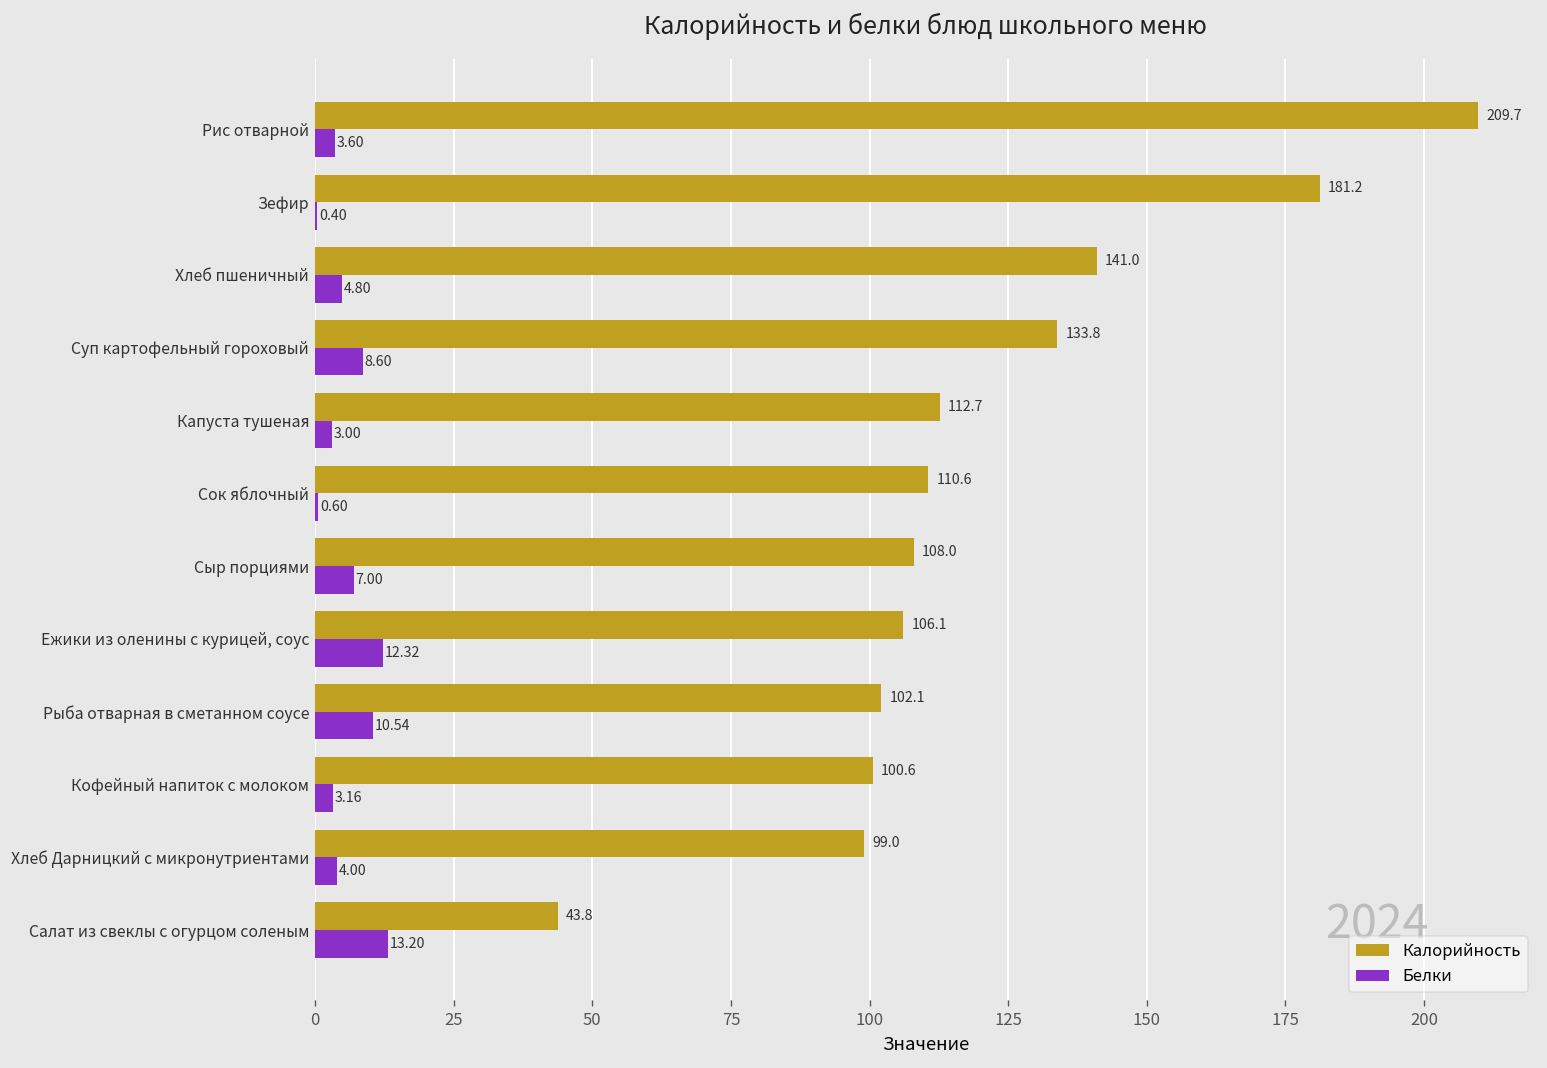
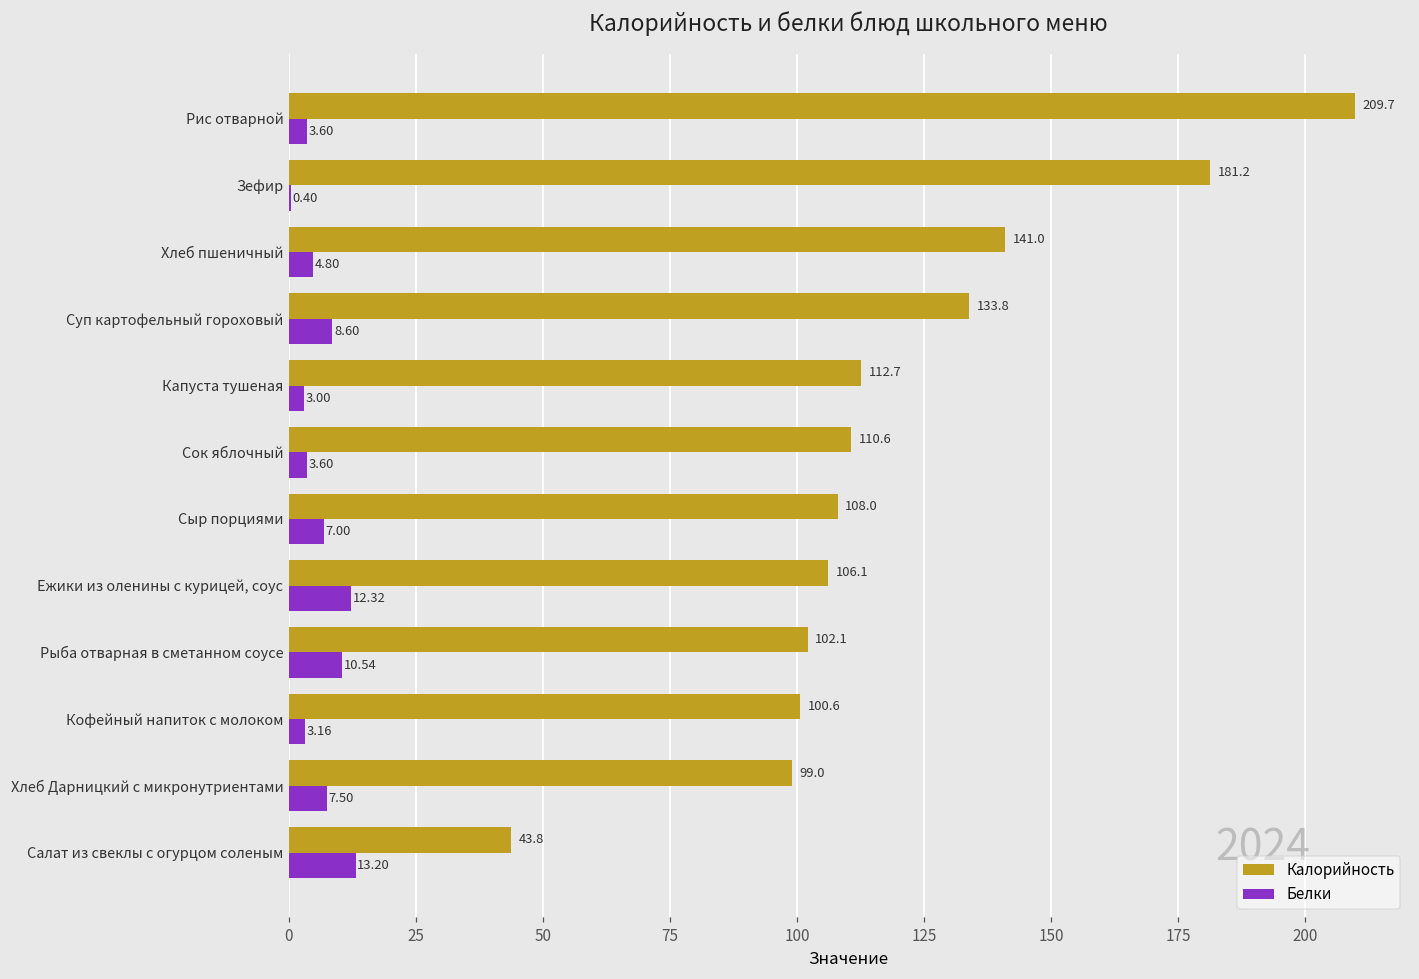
Белки, Сок яблочный: 0.60 -> 3.60
Белки, Хлеб Дарницкий с микронутриентами: 4.00 -> 7.50
